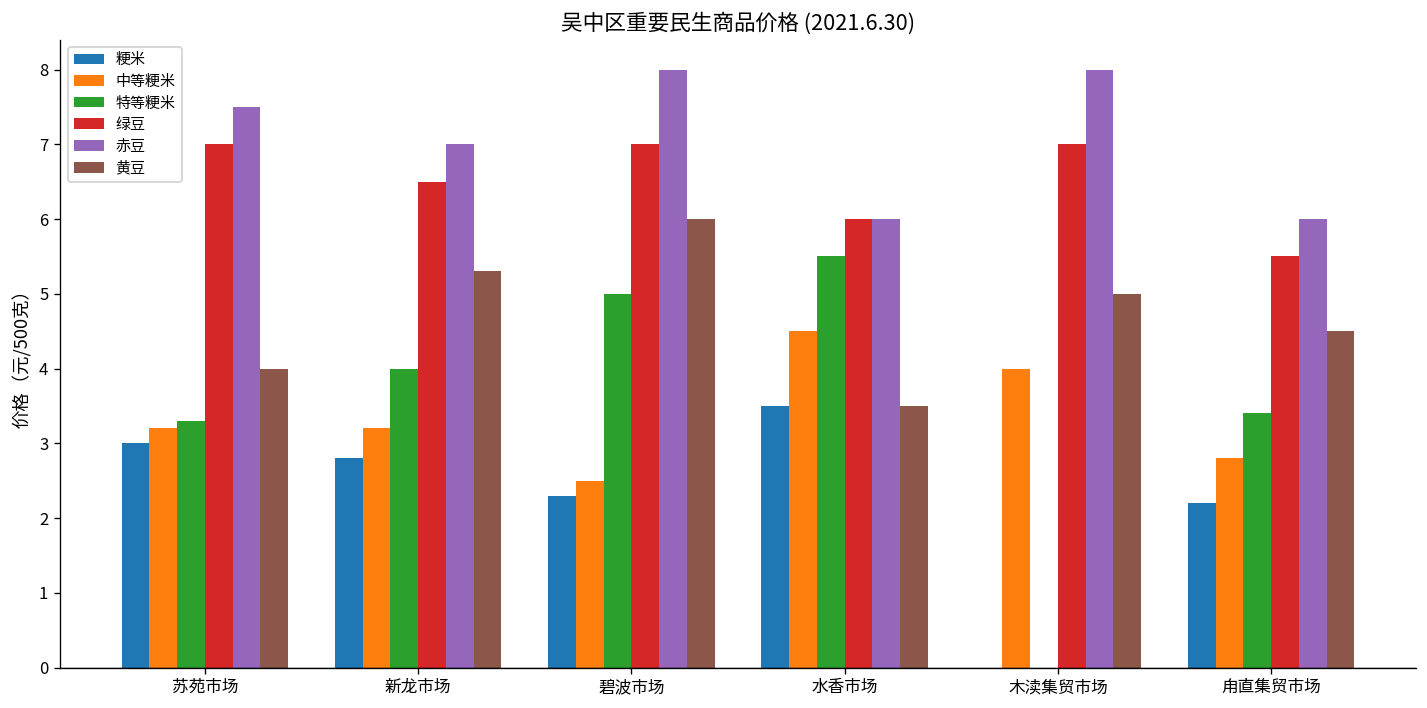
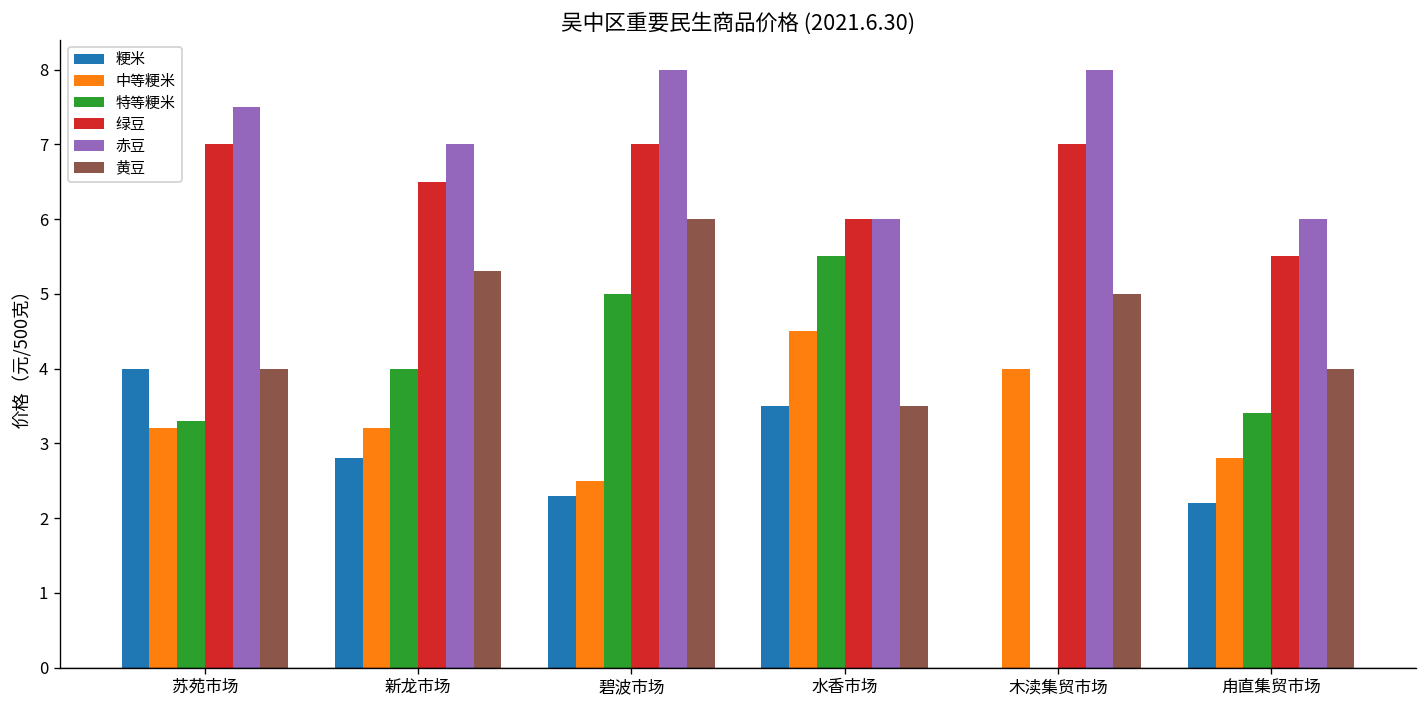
粳米, 苏苑市场: 3 -> 4
黄豆, 甪直集贸市场: 4.5 -> 4.0
